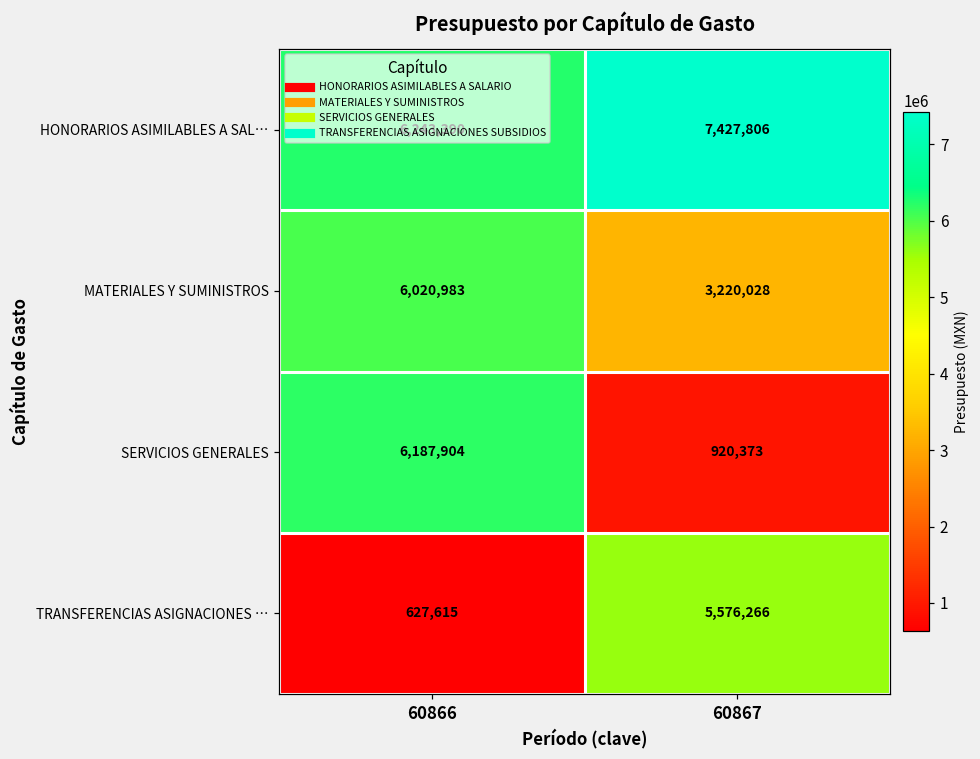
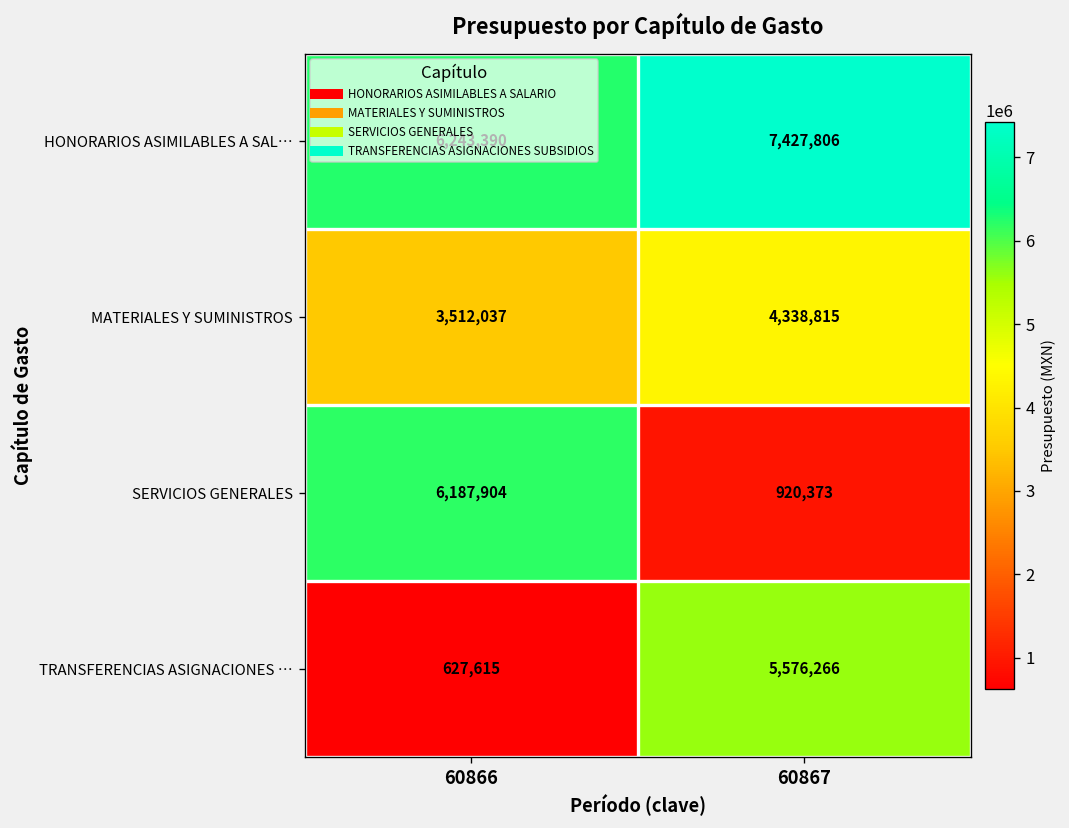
MATERIALES Y SUMINISTROS, 60866: 6,020,983 -> 3,512,037
MATERIALES Y SUMINISTROS, 60867: 3,220,028 -> 4,338,815
